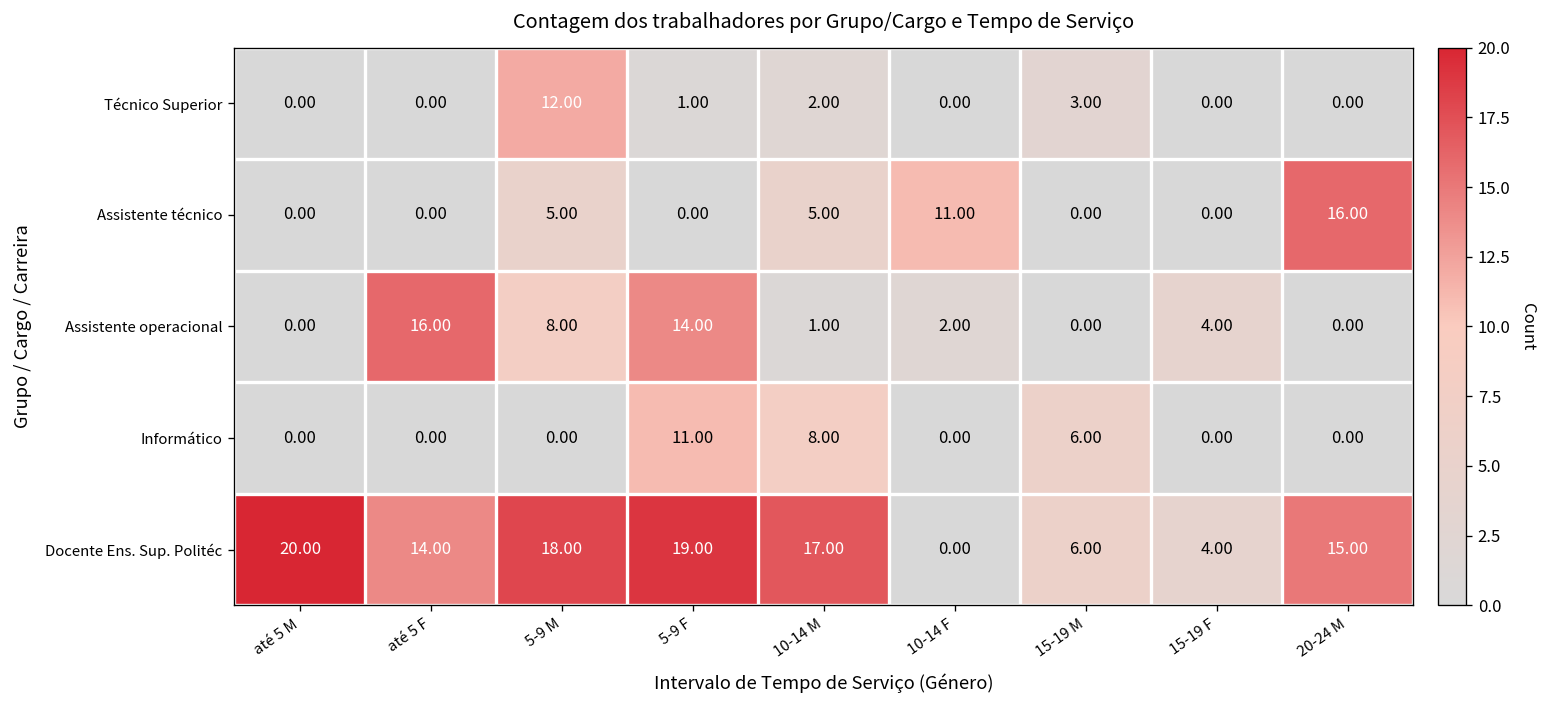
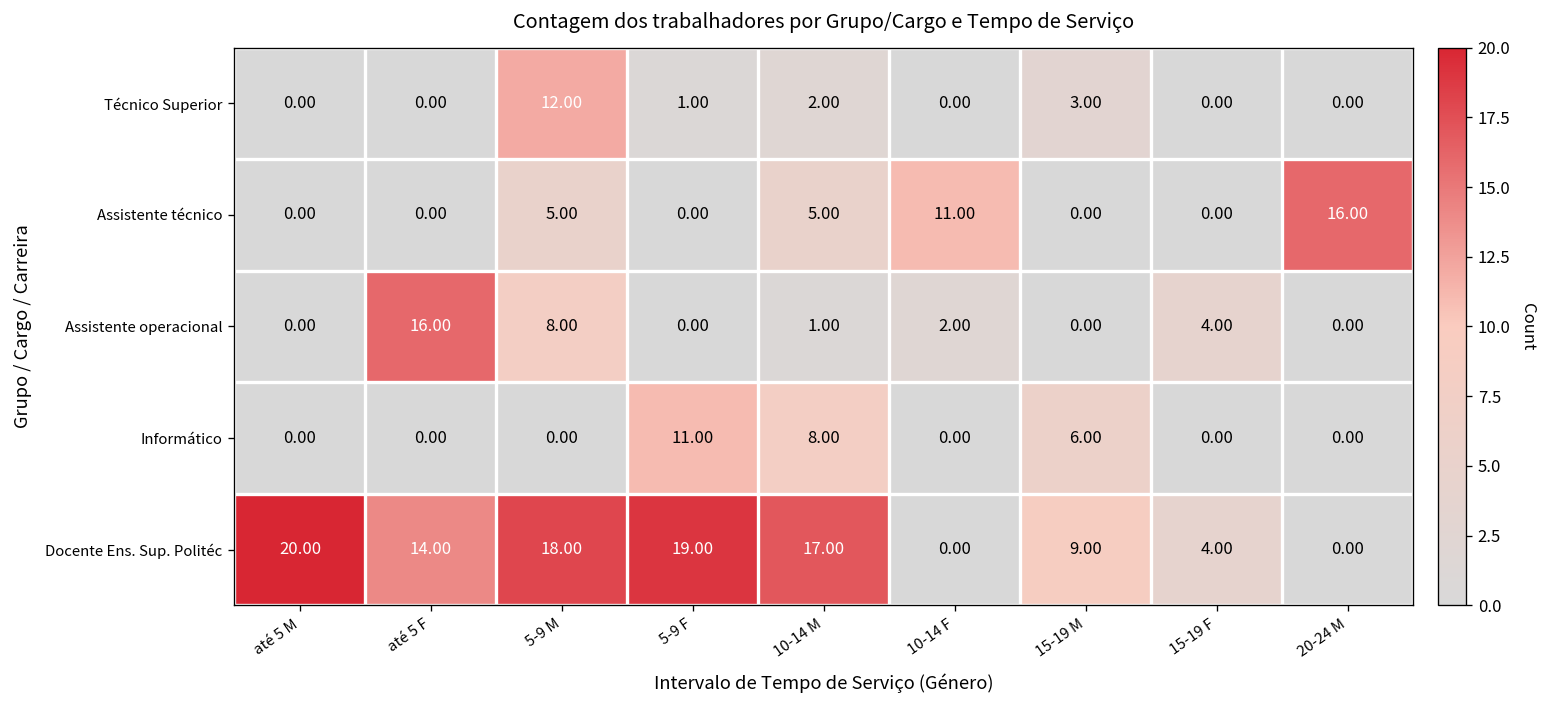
Assistente operacional, 5-9 F: 14.00 -> 0.00
Docente Ens. Sup. Politéc, 15-19 M: 6.00 -> 9.00
Docente Ens. Sup. Politéc, 20-24 M: 15.00 -> 0.00
